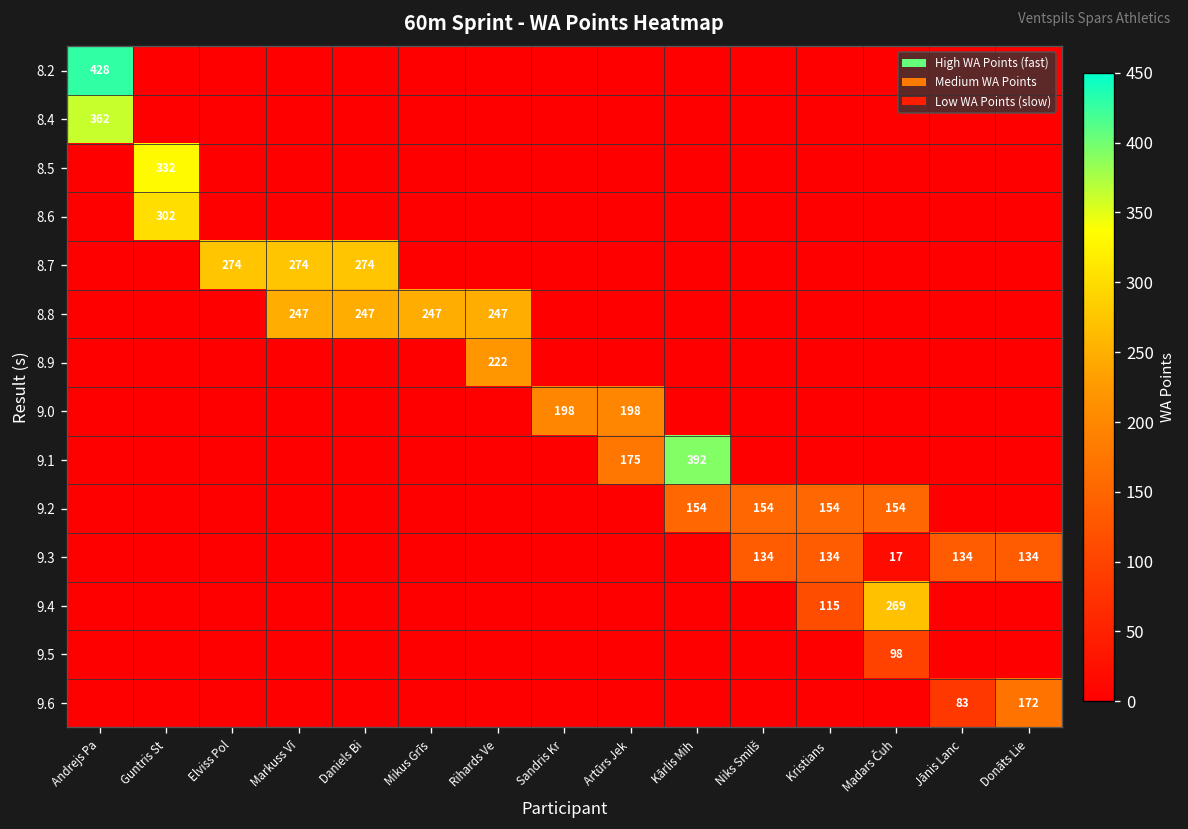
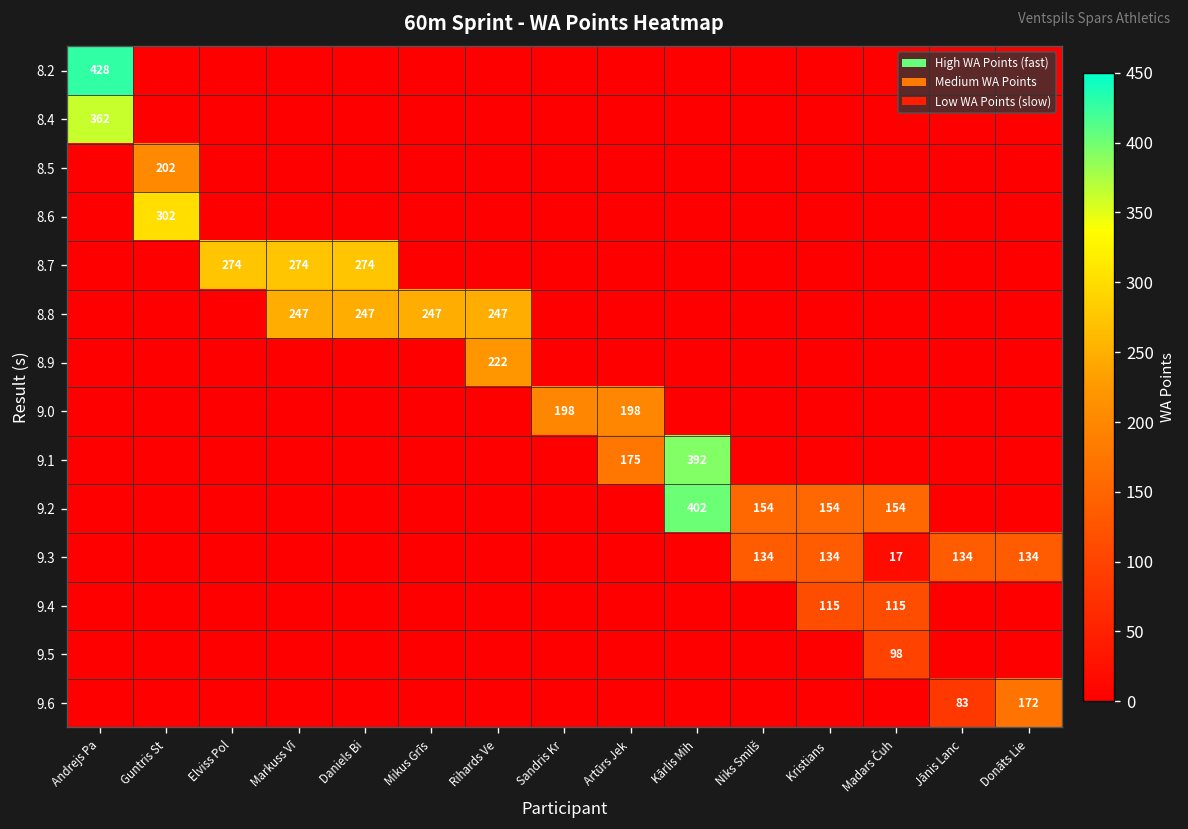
8.5, Guntris St: 332 -> 202
9.2, Kārlis Mih: 154 -> 402
9.4, Madars Čuh: 269 -> 115
